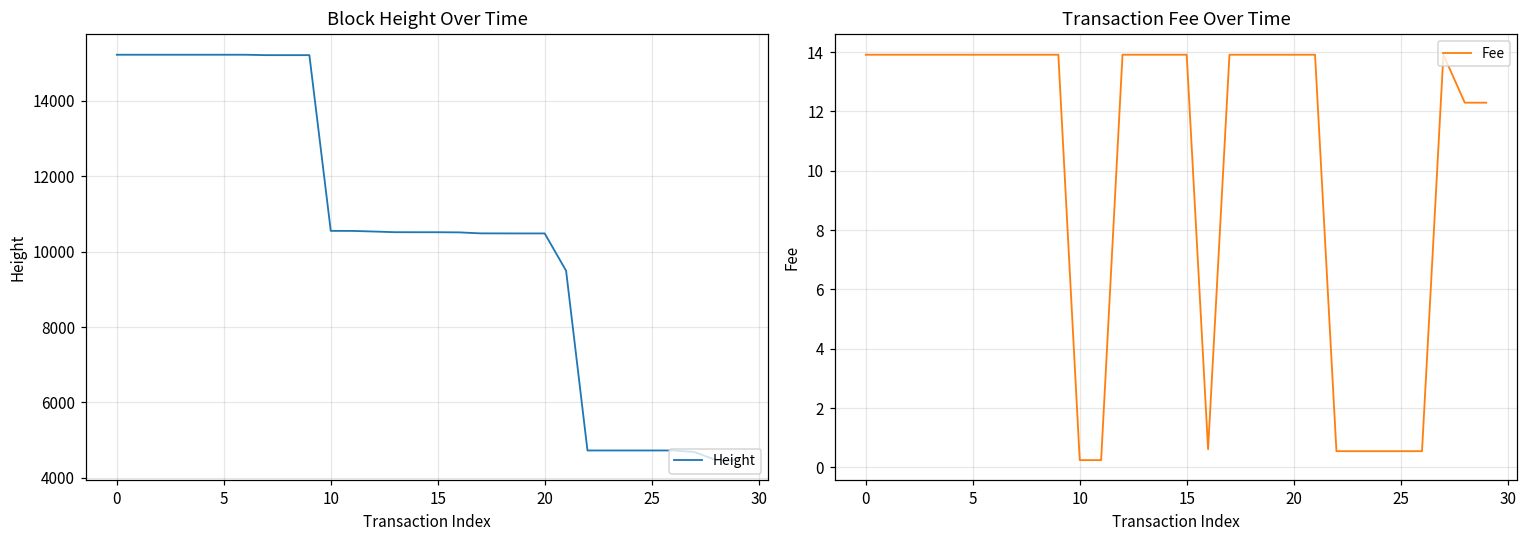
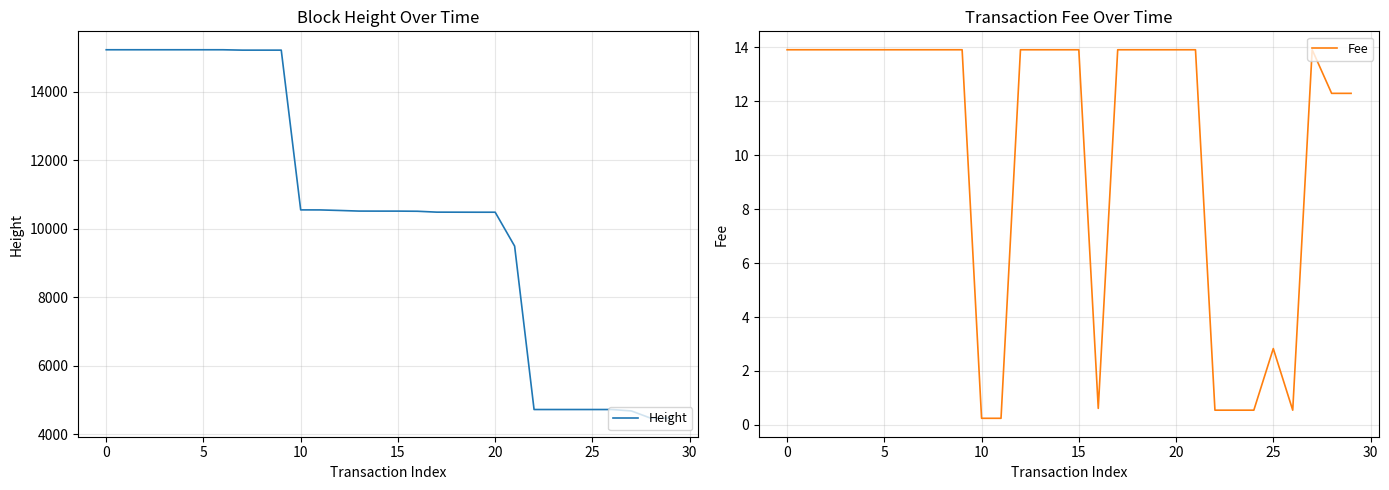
Transaction Fee Over Time, 25: 0.5 -> 2.8
